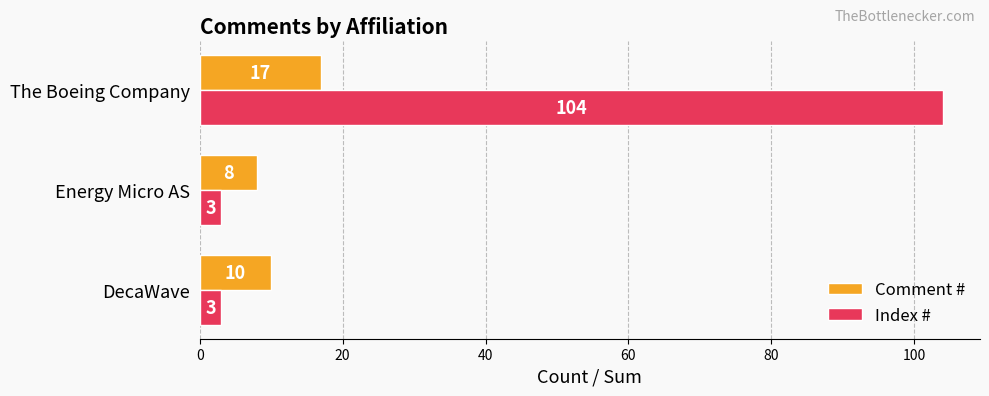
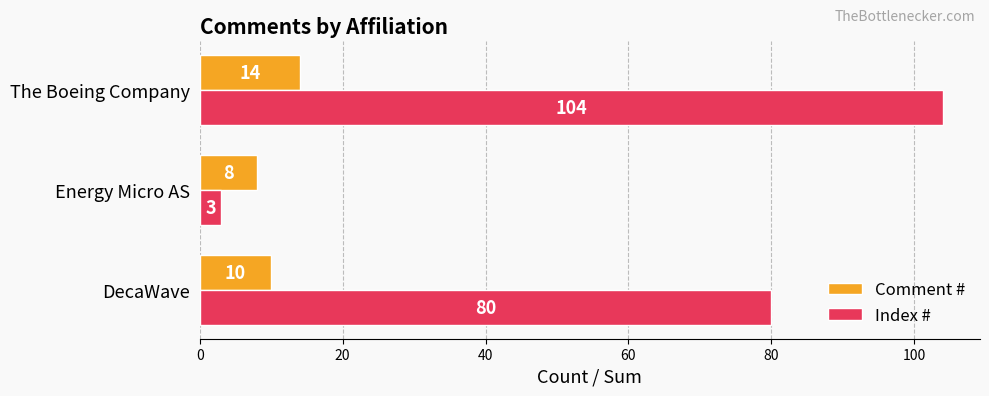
Comment #, The Boeing Company: 17 -> 14
Index #, DecaWave: 3 -> 80
